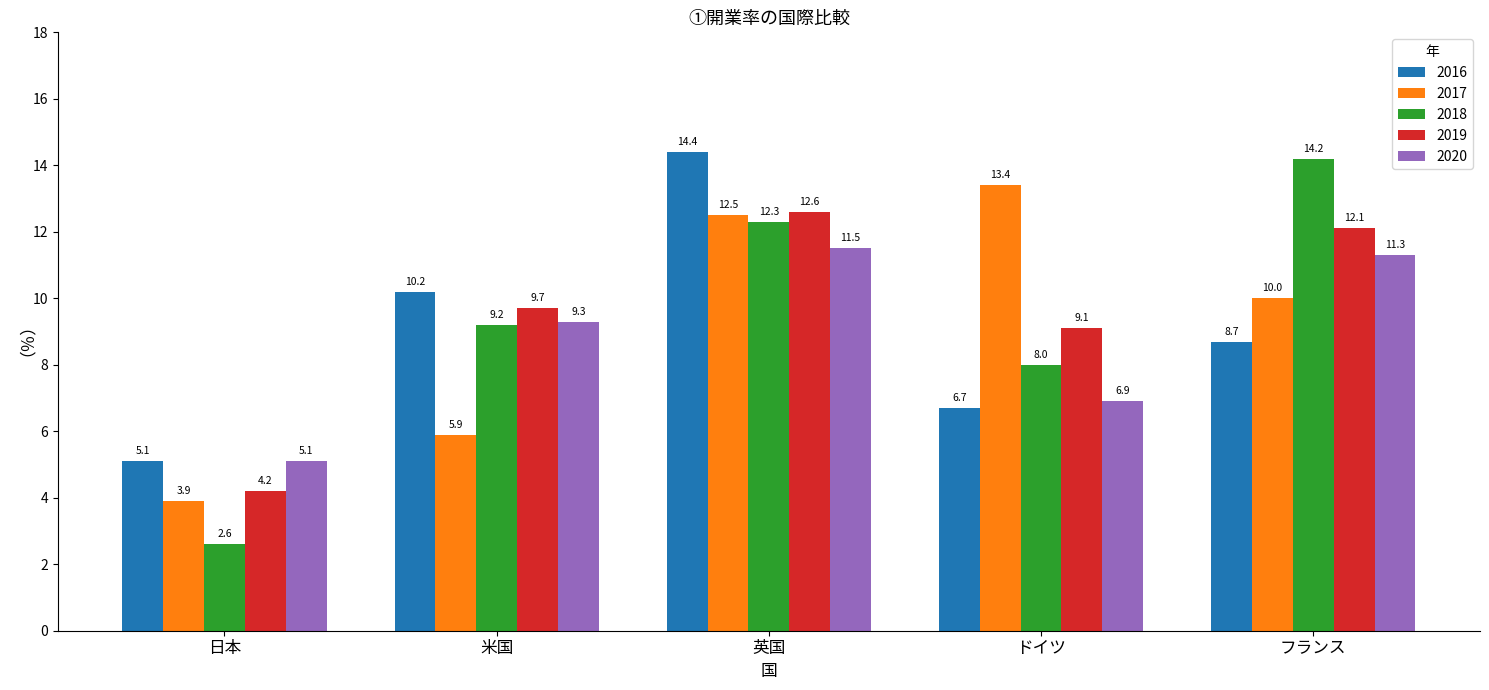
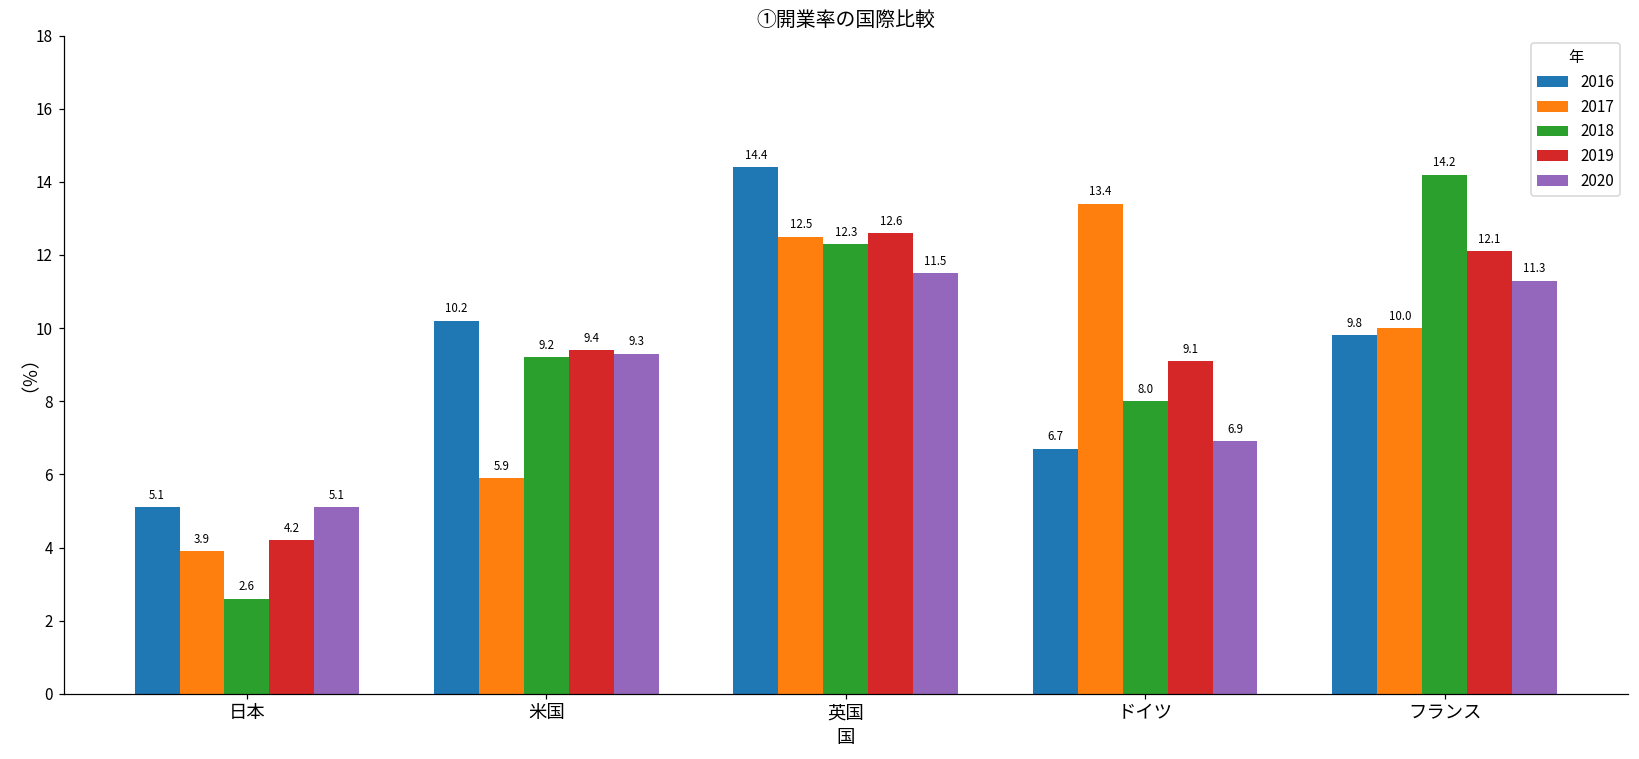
2019, 米国: 9.7 -> 9.4
2016, フランス: 8.7 -> 9.8
